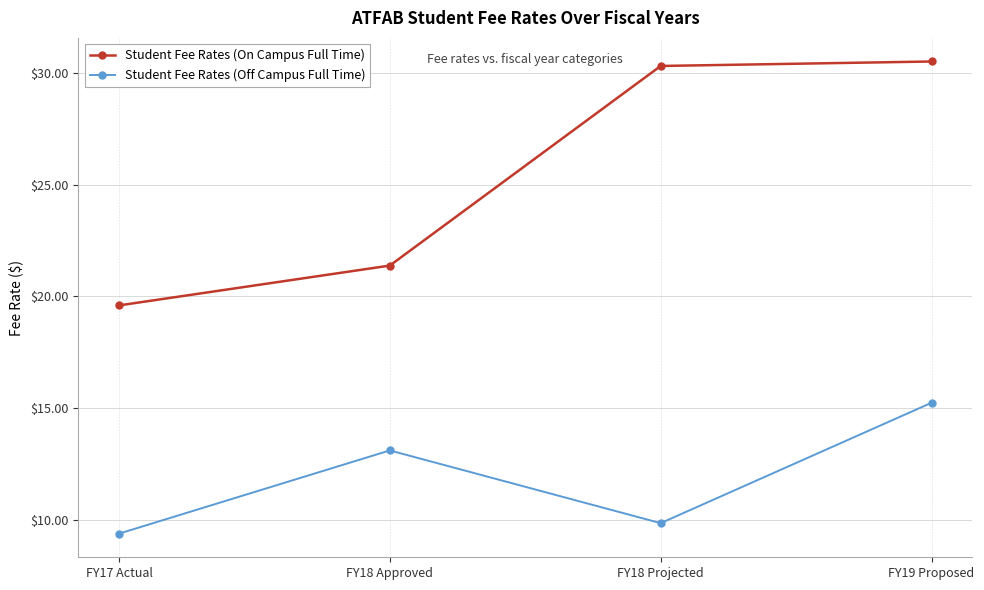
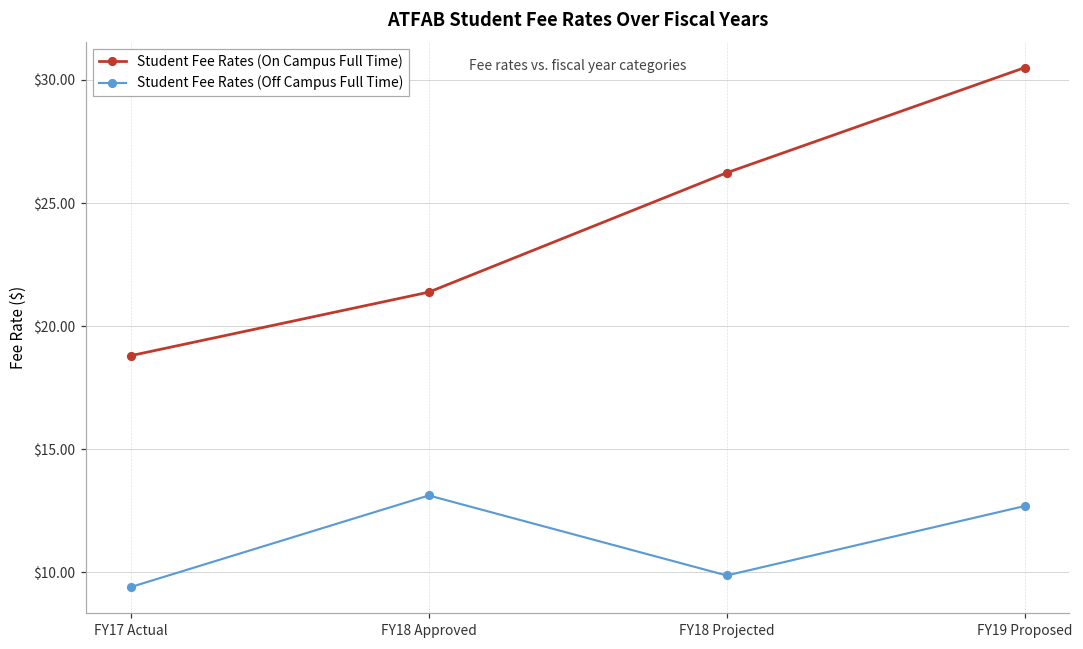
Student Fee Rates (On Campus Full Time), FY17 Actual: $19.6 -> $18.8
Student Fee Rates (On Campus Full Time), FY18 Projected: $30.3 -> $26.2
Student Fee Rates (Off Campus Full Time), FY19 Proposed: $15.3 -> $12.7
